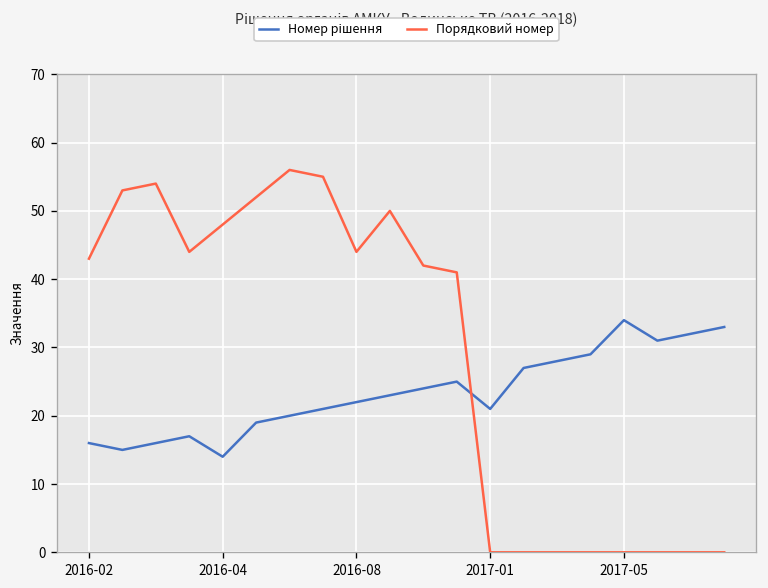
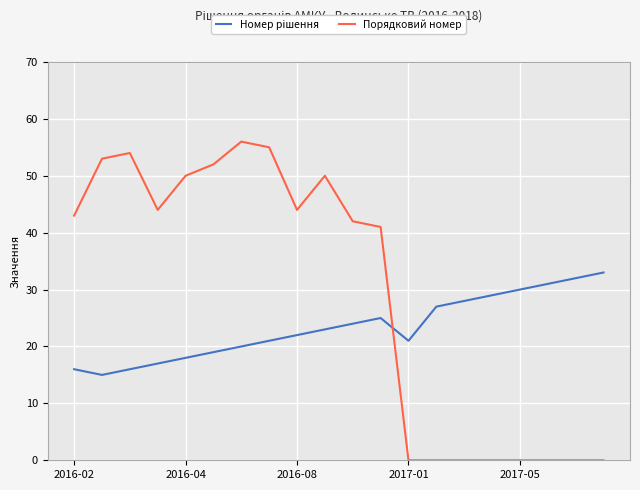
Номер рішення, 2016-04: 14 -> 18
Порядковий номер, 2016-04: 48 -> 50
Номер рішення, 2017-05: 34 -> 30
